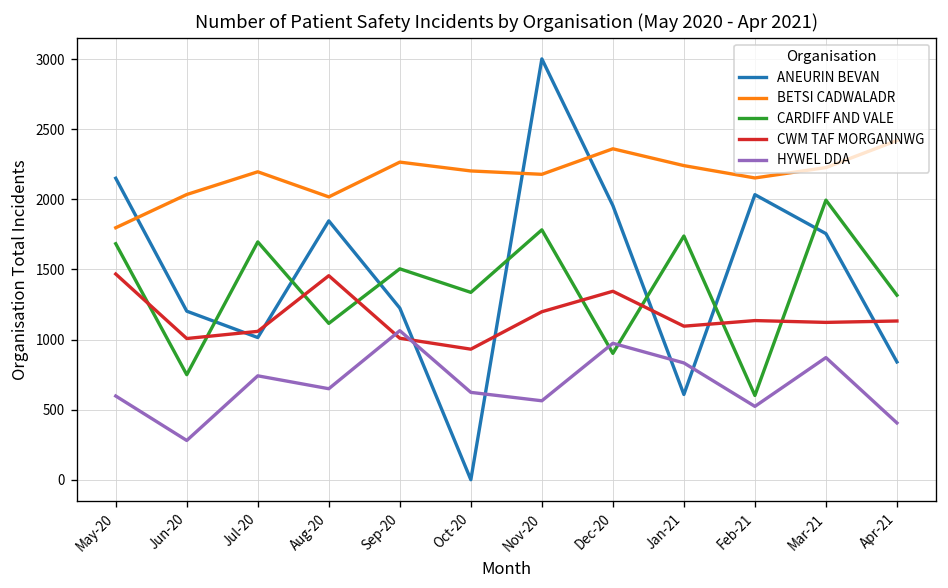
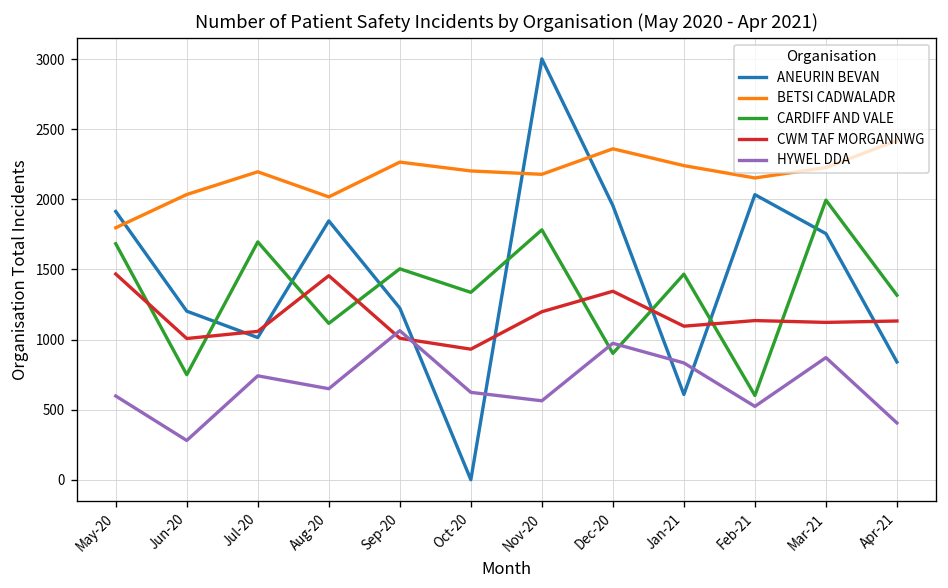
ANEURIN BEVAN, May-20: 2150 -> 1910
CARDIFF AND VALE, Jan-21: 1740 -> 1470
